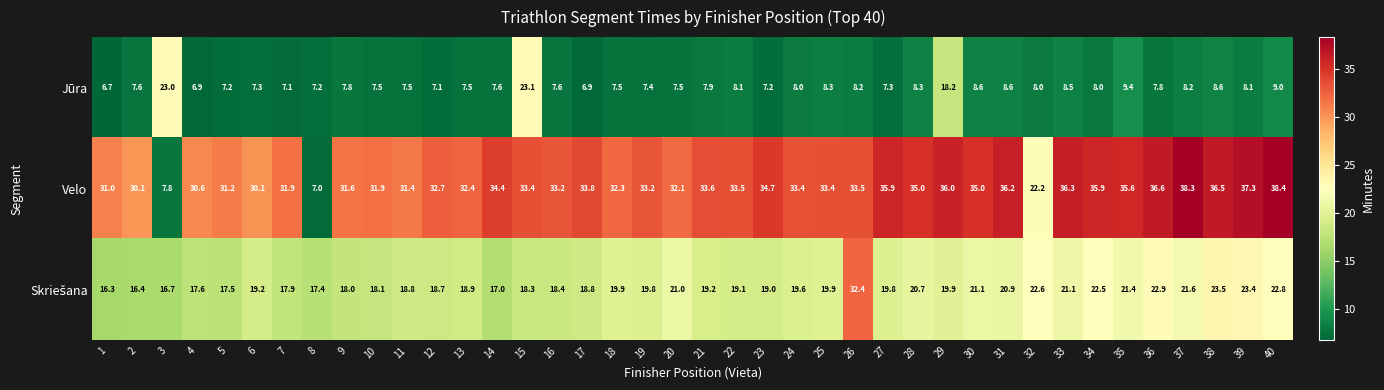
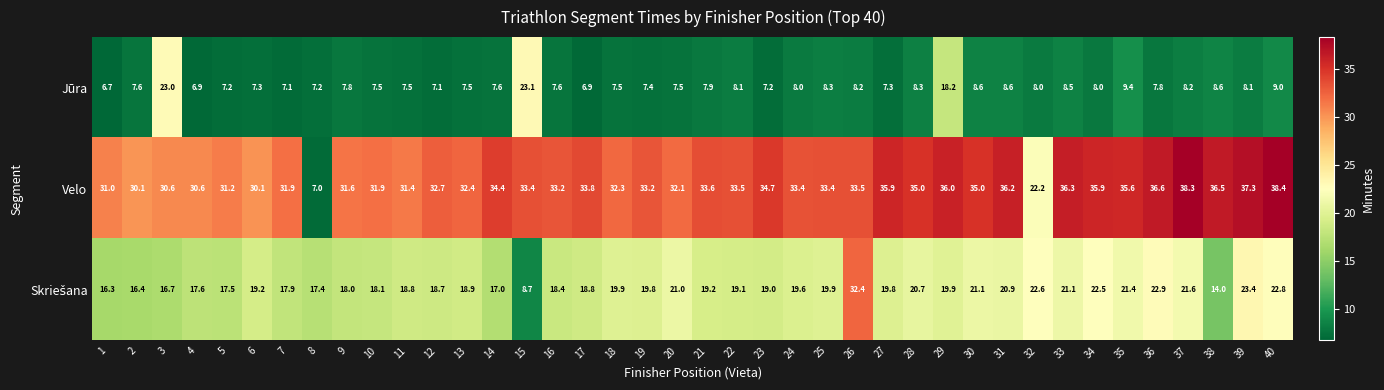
Velo, 3: 7.8 -> 30.6
Skriešana, 15: 18.3 -> 8.7
Skriešana, 38: 23.5 -> 14.0
